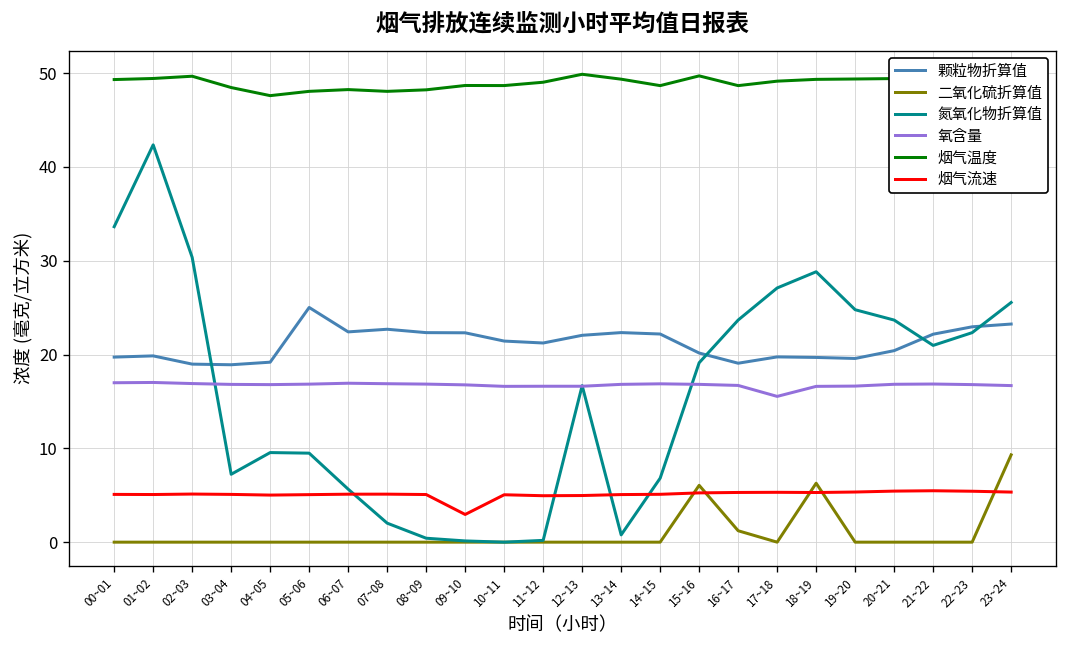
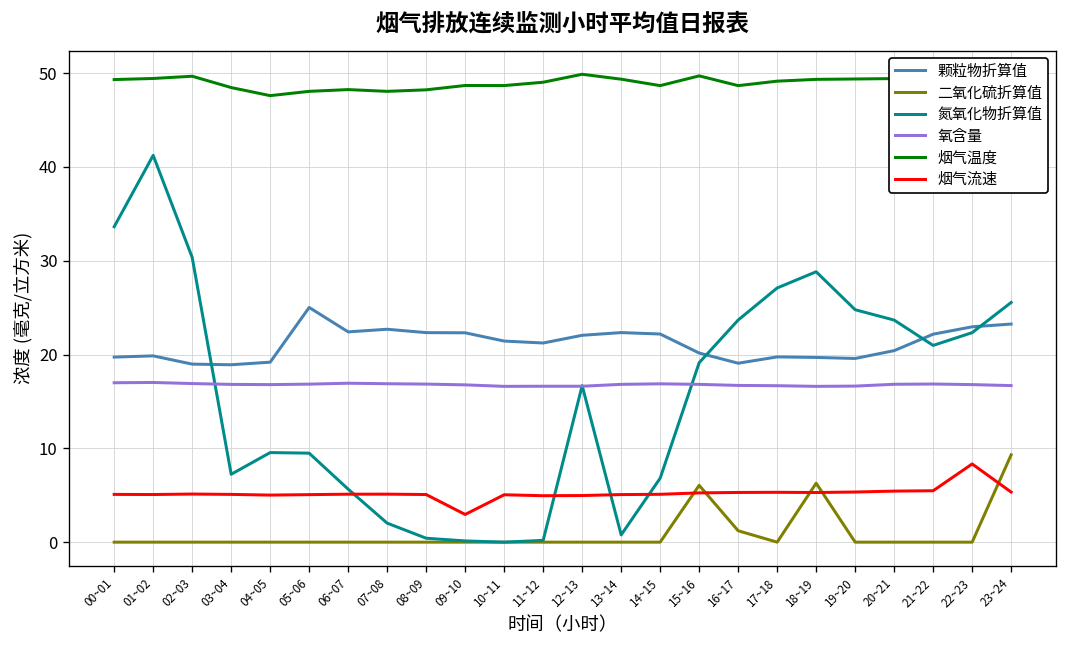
氮氧化物折算值, 01~02: 42 -> 41
氧含量, 17~18: 16 -> 17
烟气流速, 22~23: 5 -> 8
